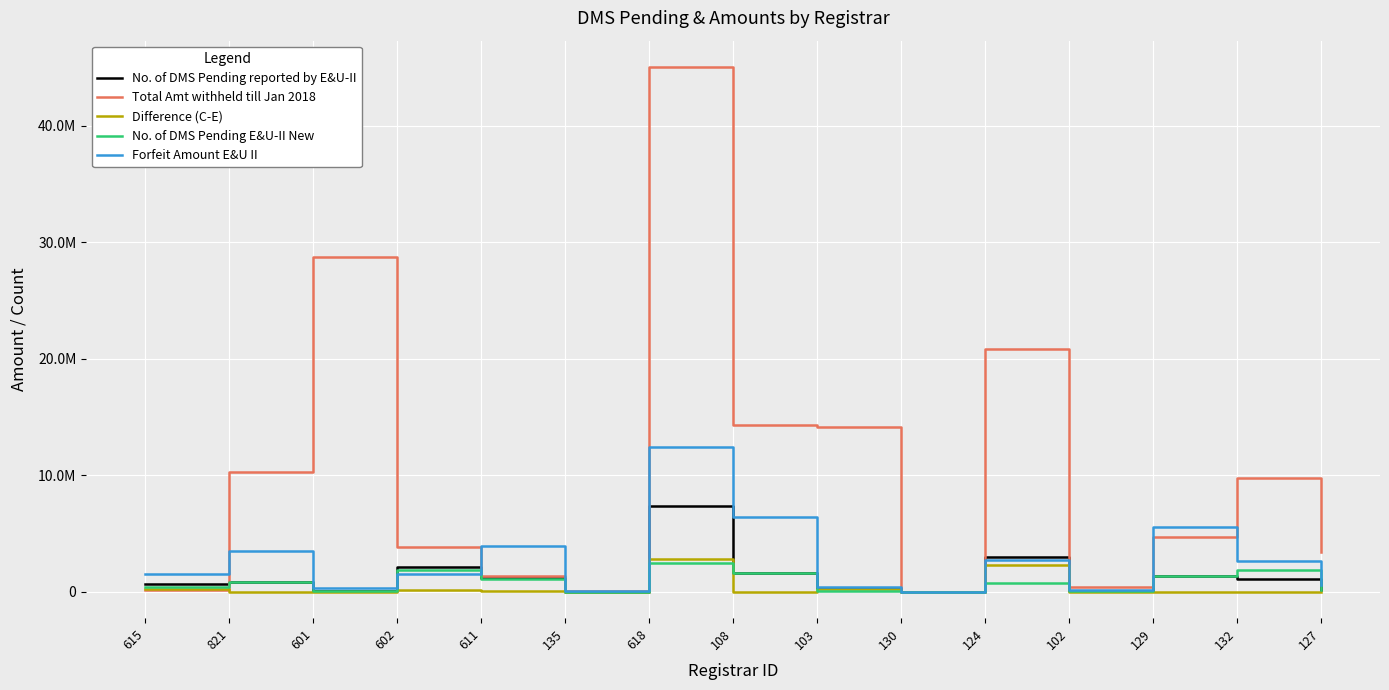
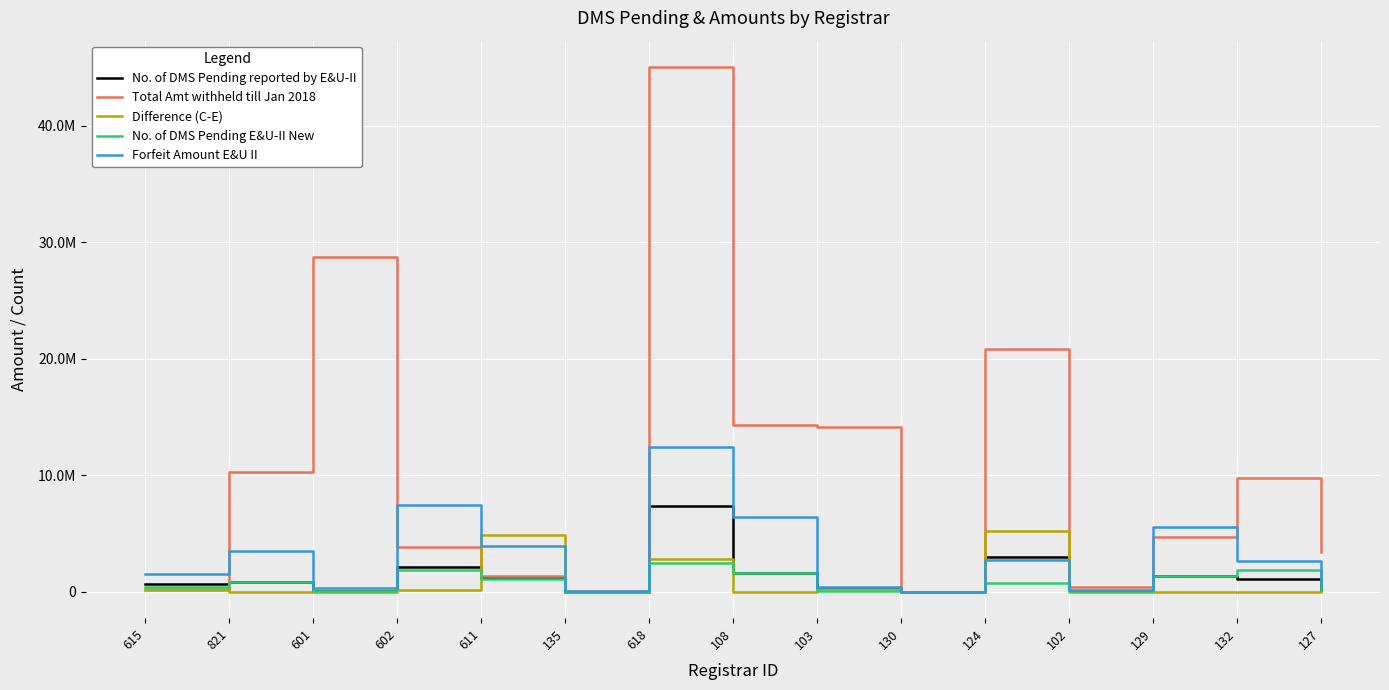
Forfeit Amount E&U II, 602: 1500000 -> 7500000
Difference (C-E), 611: 100000 -> 4900000
Difference (C-E), 124: 2300000 -> 5200000
